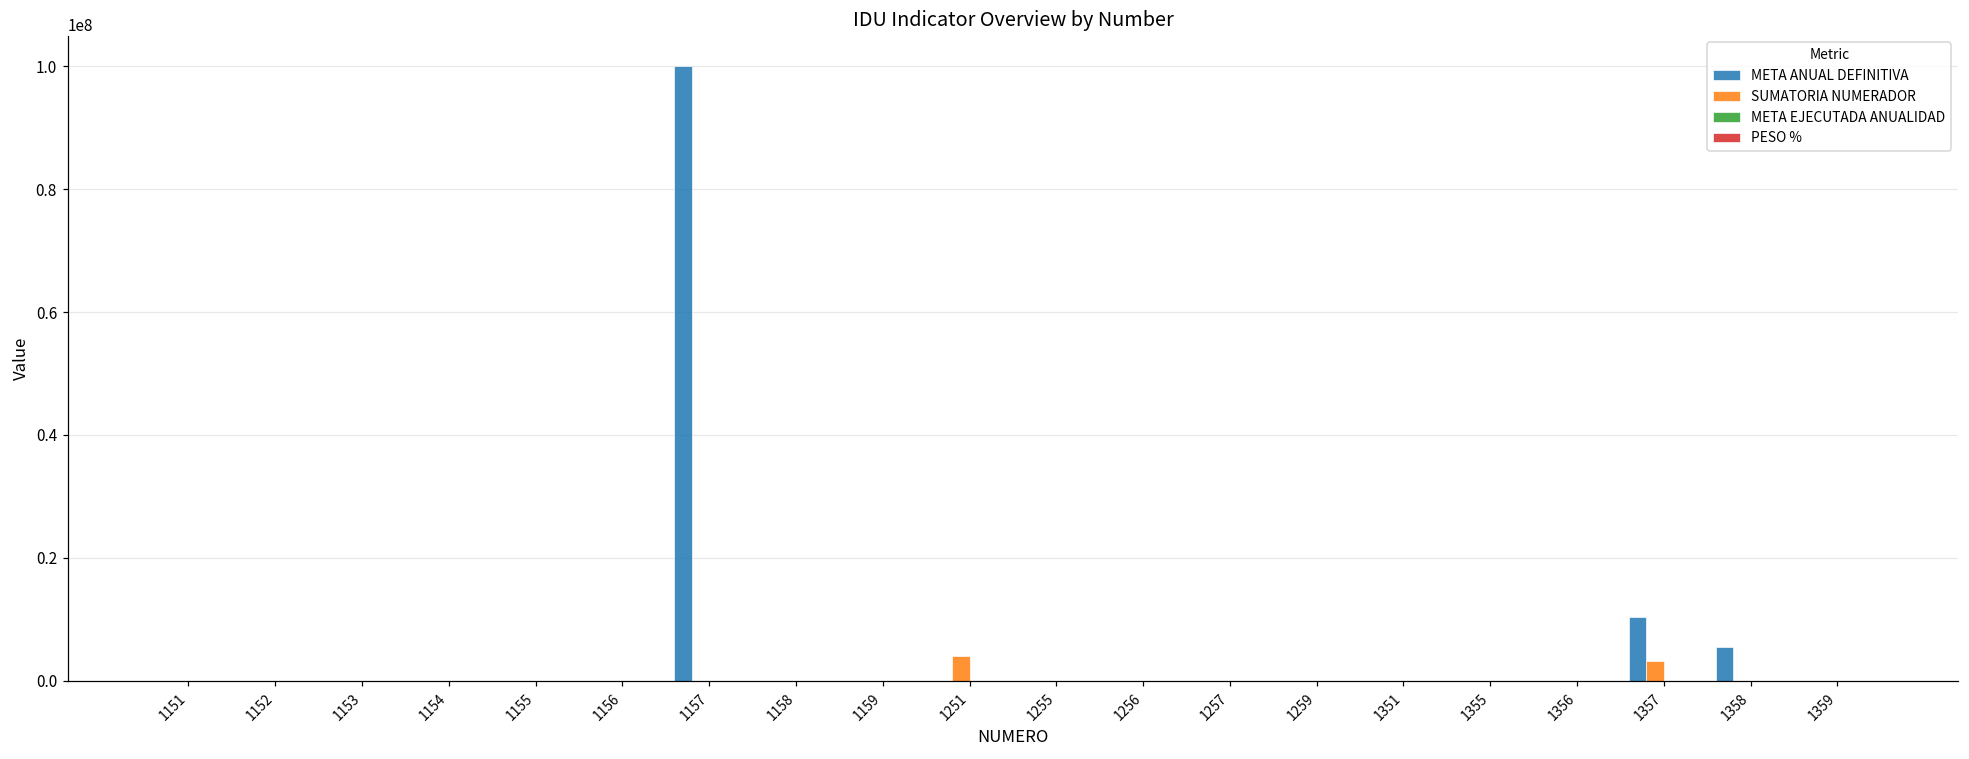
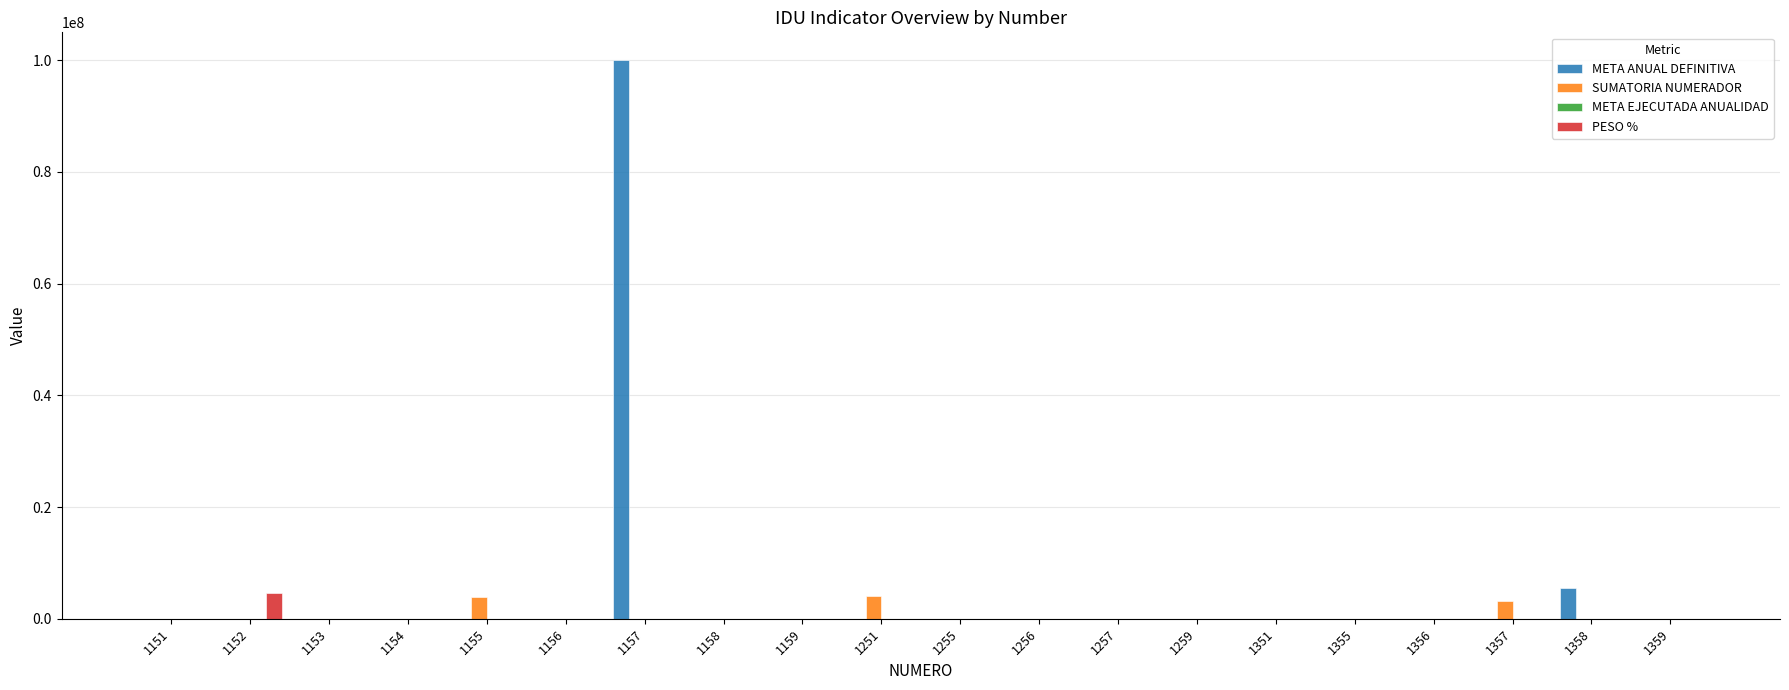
PESO %, 1152: 0 -> 5000000
SUMATORIA NUMERADOR, 1155: 0 -> 4000000
META ANUAL DEFINITIVA, 1357: 10000000 -> 0
